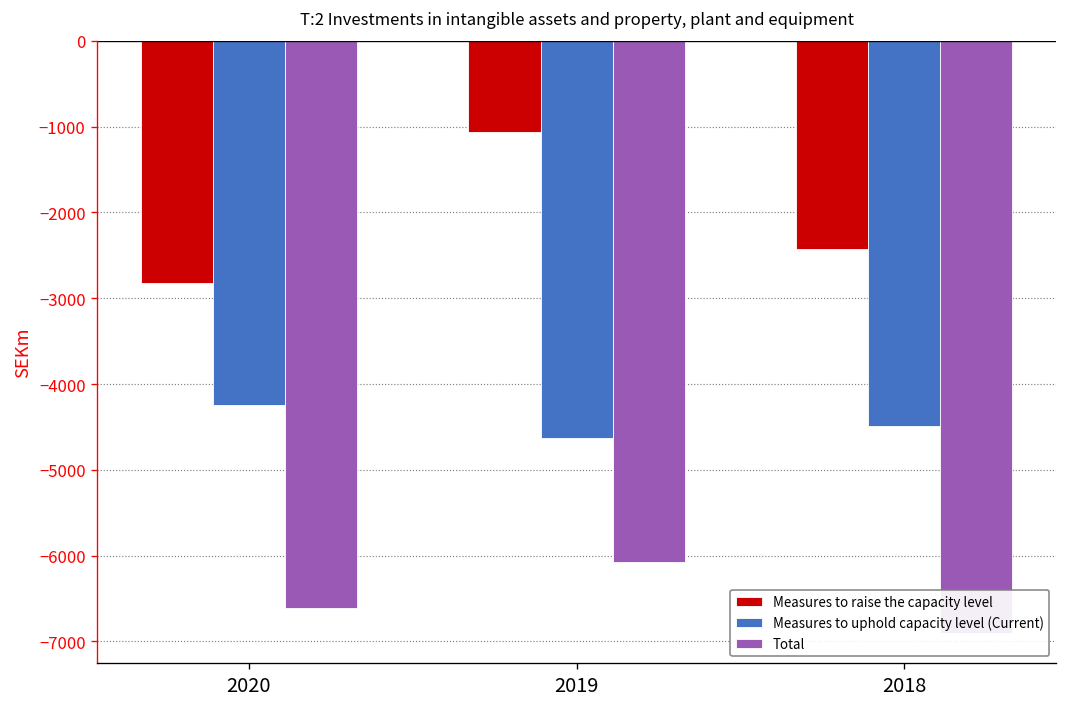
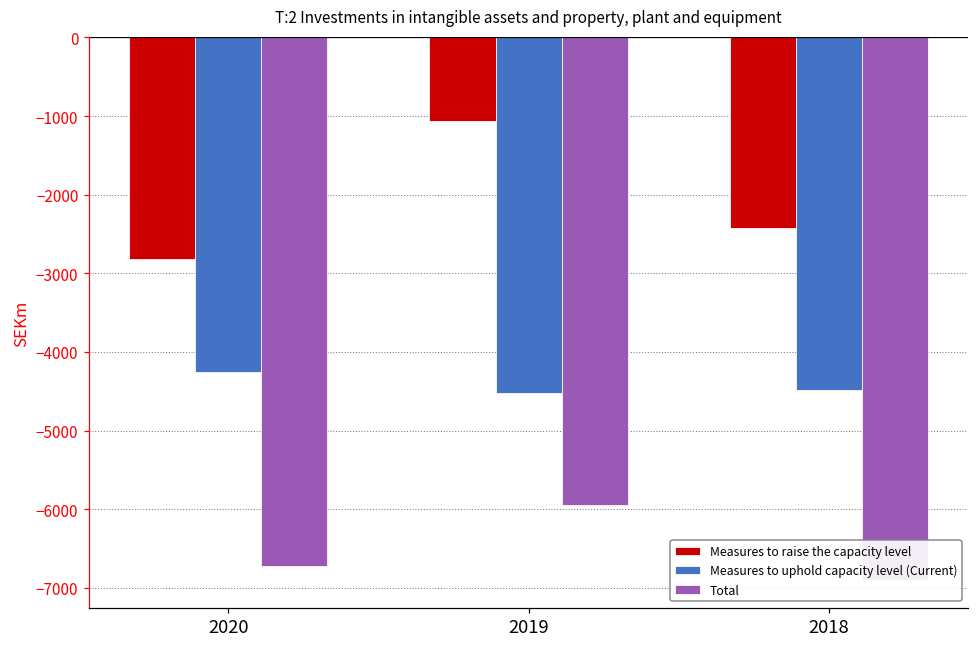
Total, 2020: -6600 -> -6700
Measures to uphold capacity level (Current), 2019: -4600 -> -4500
Total, 2019: -6100 -> -5900
